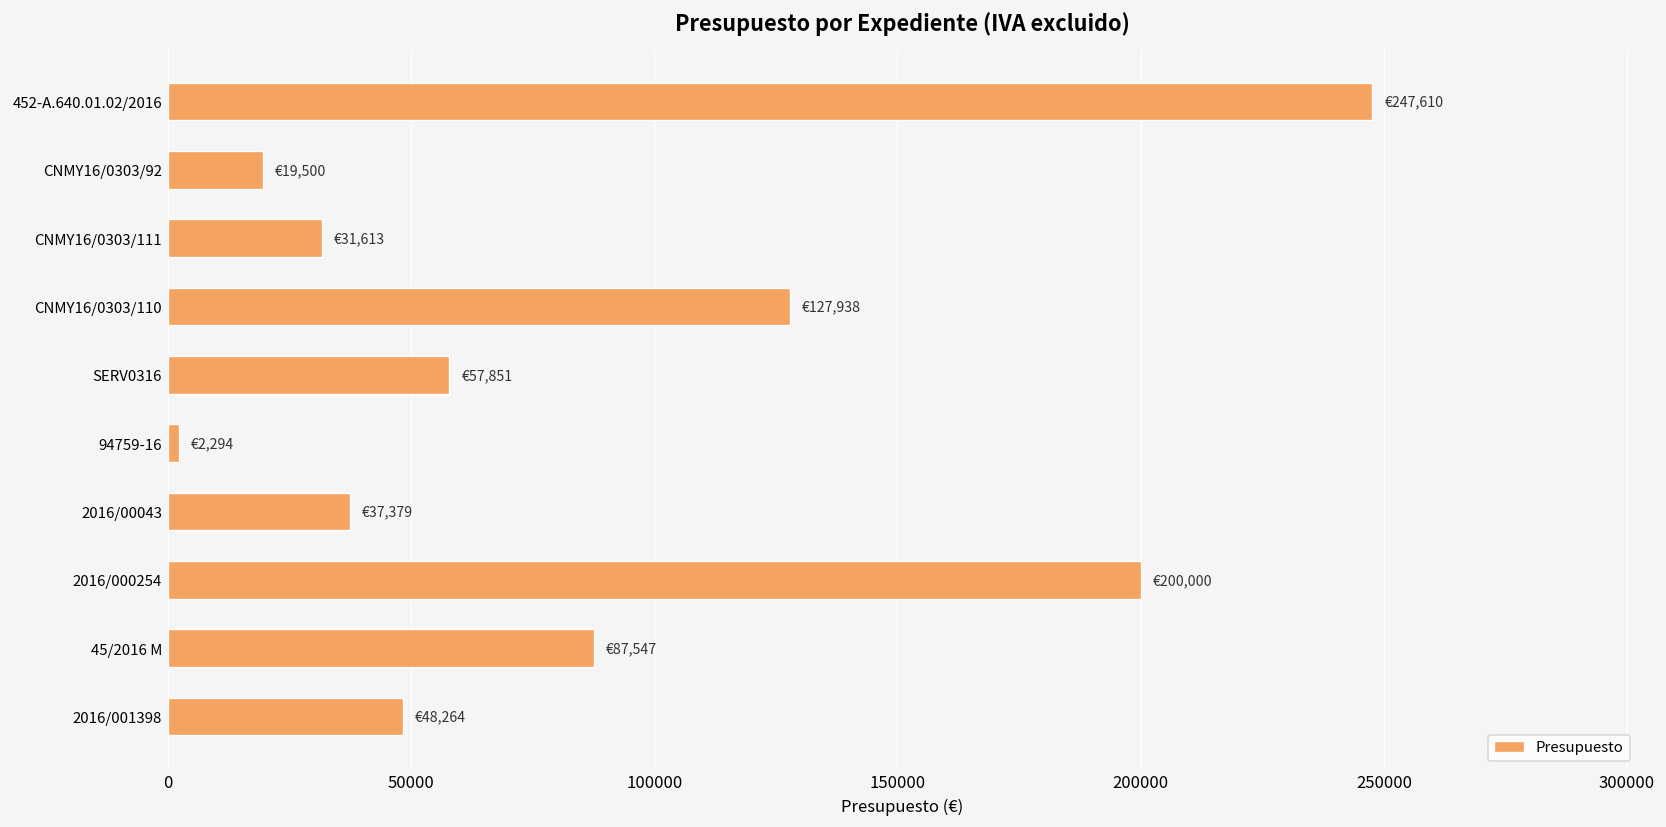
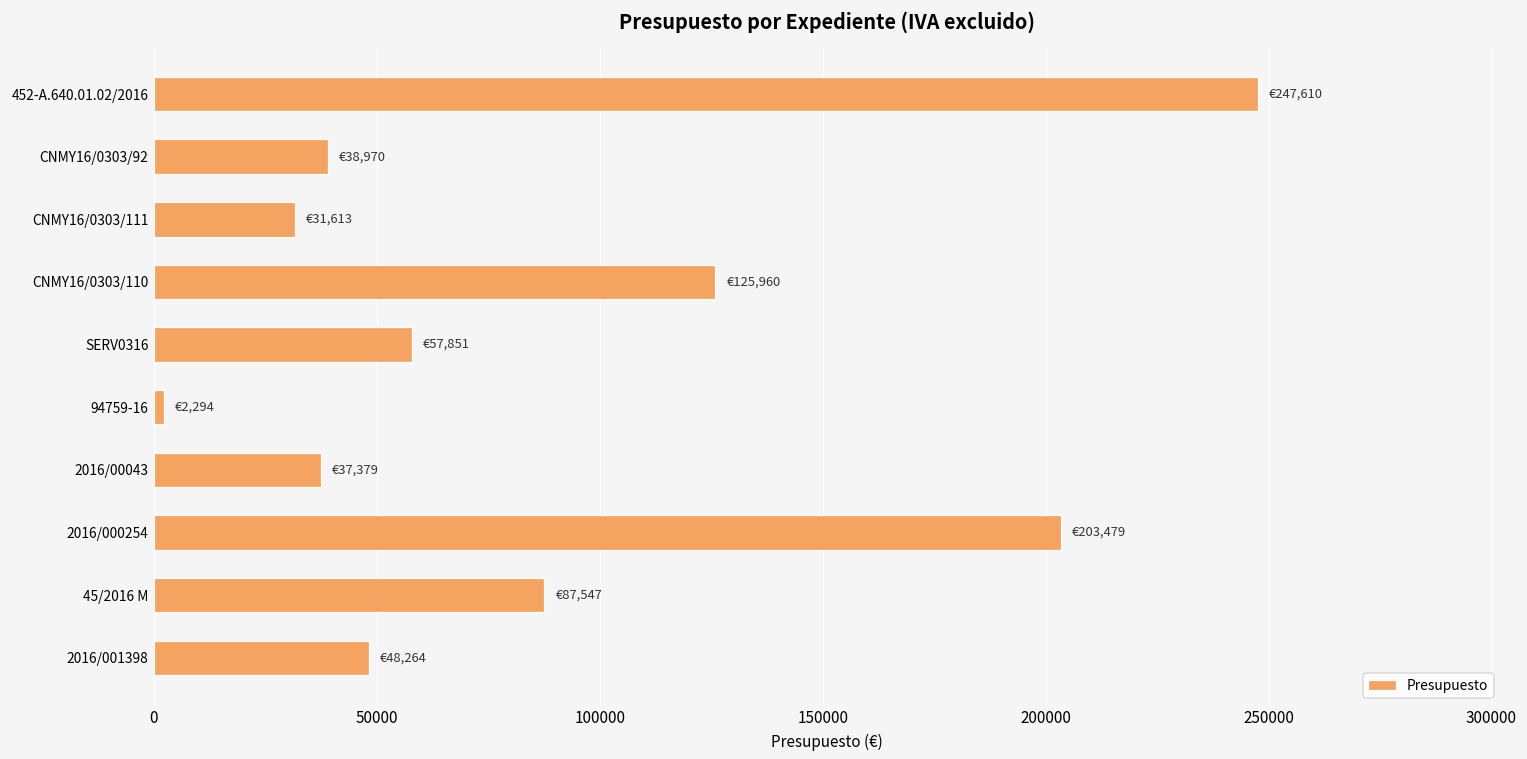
CNMY16/0303/92: €19,500 -> €38,970
CNMY16/0303/110: €127,938 -> €125,960
2016/000254: €200,000 -> €203,479
